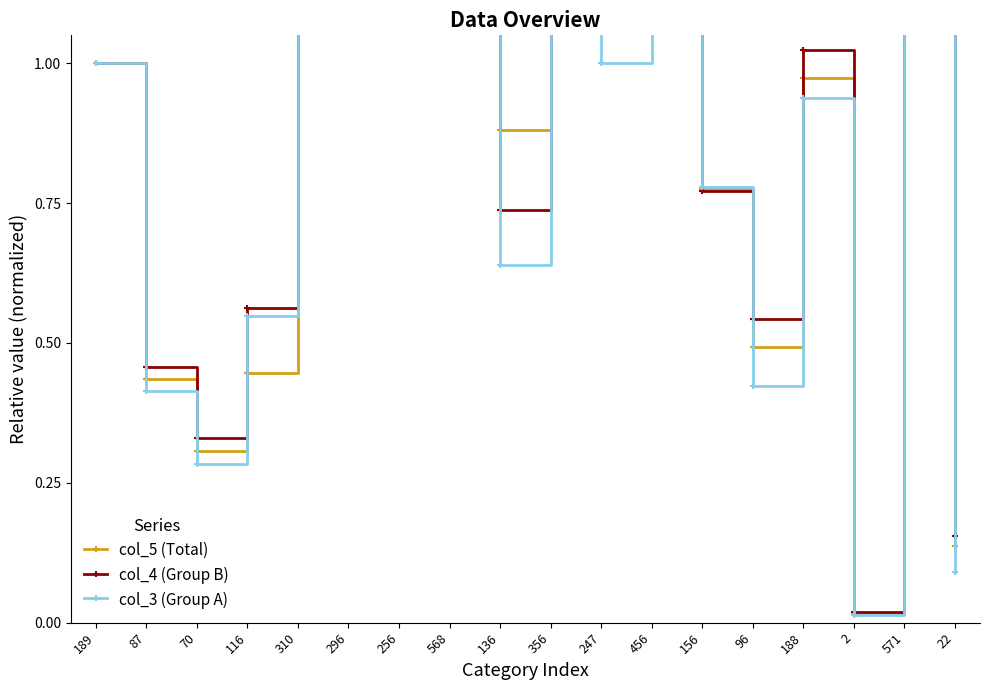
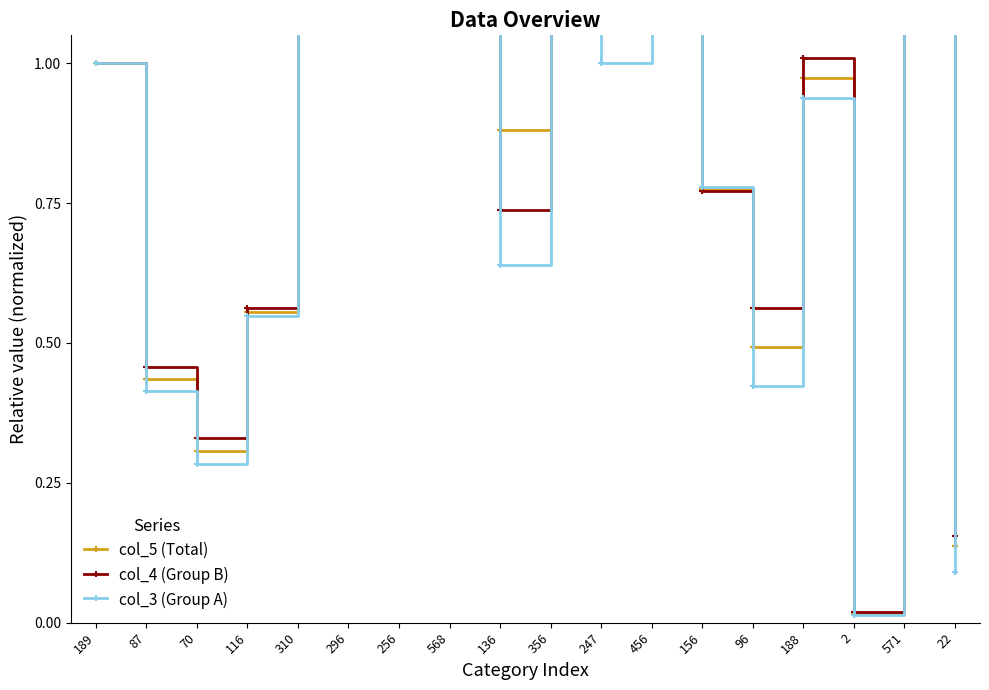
col_5 (Total), 116: 0.45 -> 0.56
col_4 (Group B), 96: 0.54 -> 0.56
col_4 (Group B), 188: 1.02 -> 1.01
